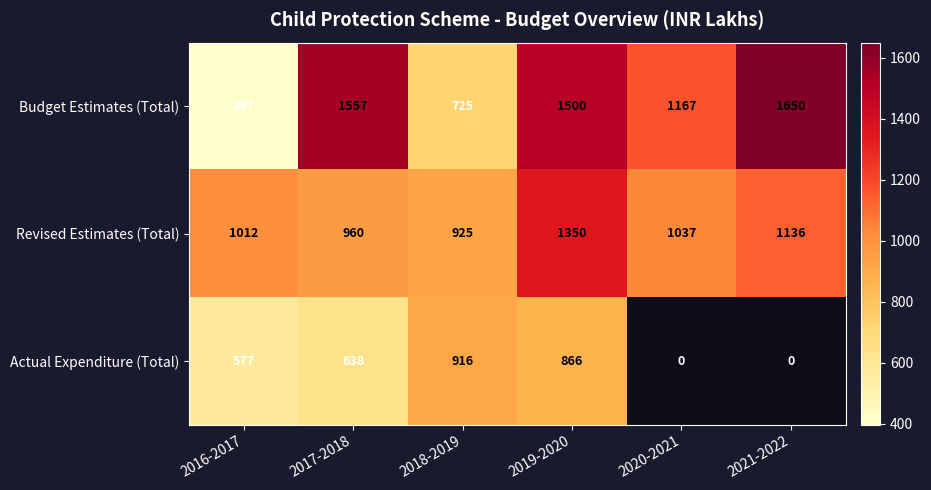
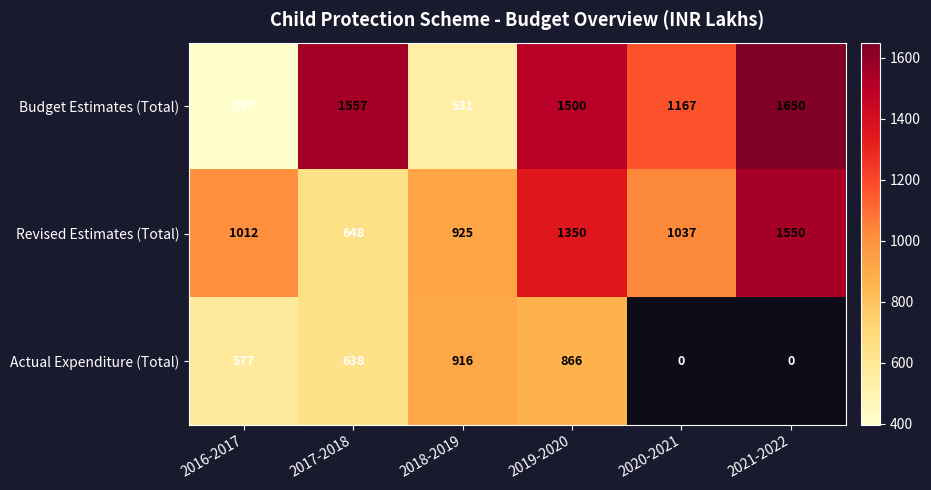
Budget Estimates (Total), 2018-2019: 725 -> 531
Revised Estimates (Total), 2017-2018: 960 -> 648
Revised Estimates (Total), 2021-2022: 1136 -> 1550
